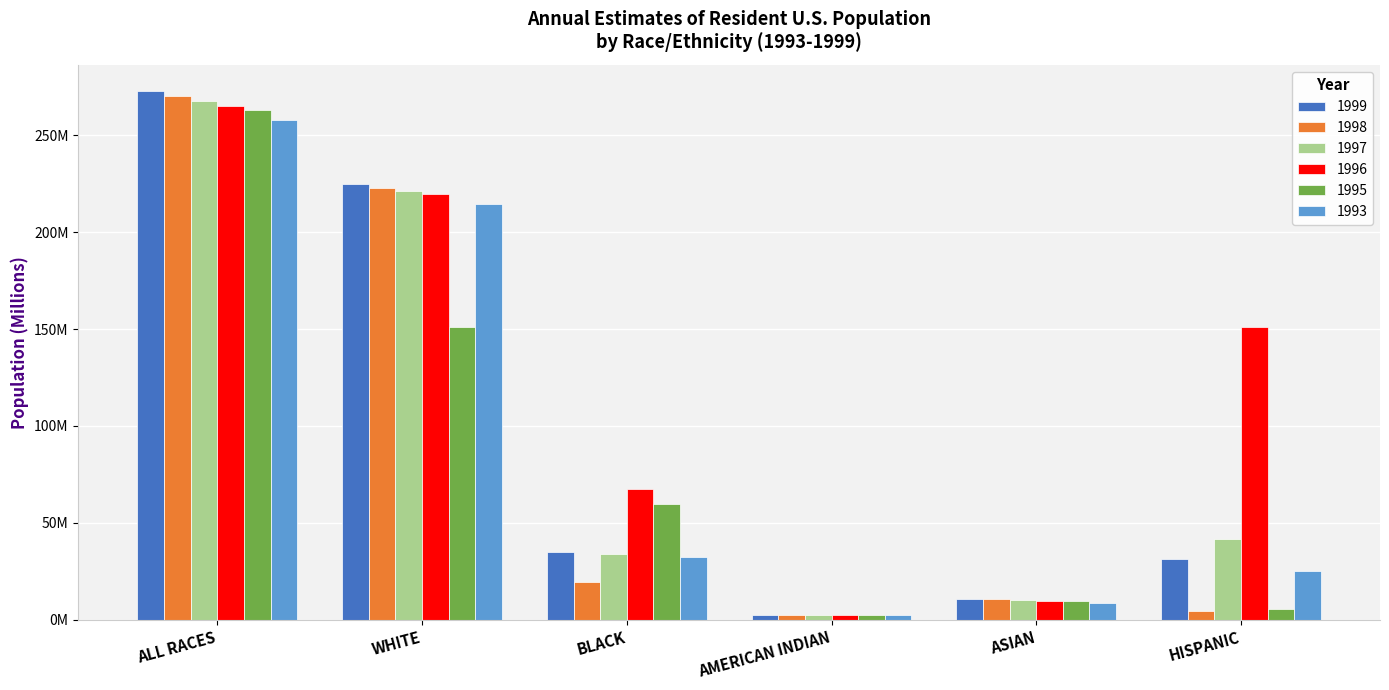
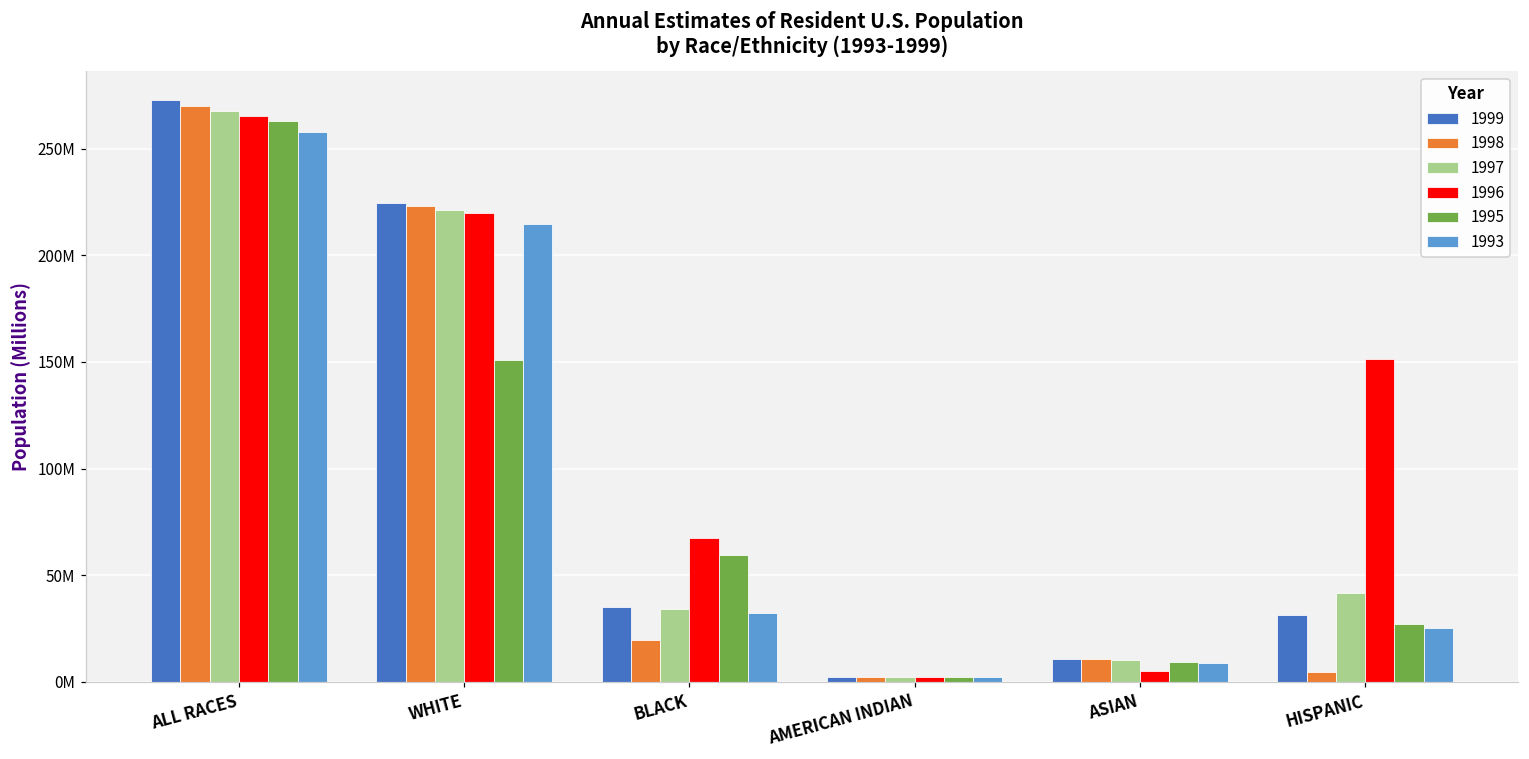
1996, ASIAN: 10000000 -> 5000000
1995, HISPANIC: 6000000 -> 27000000
